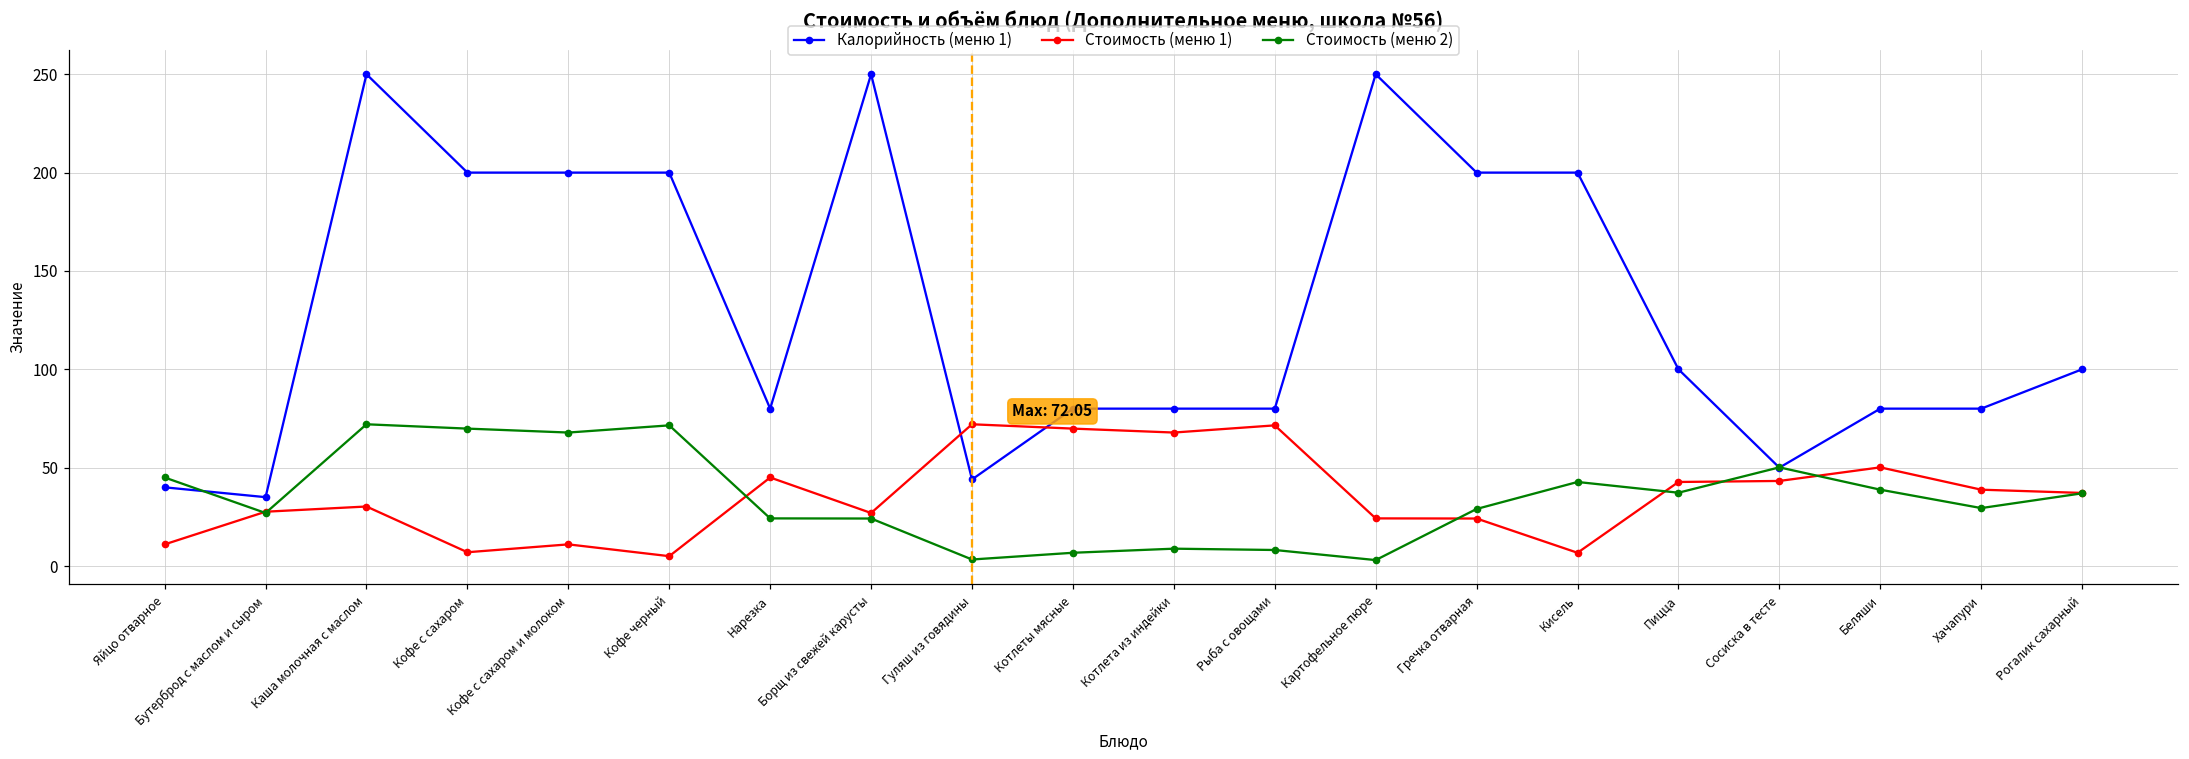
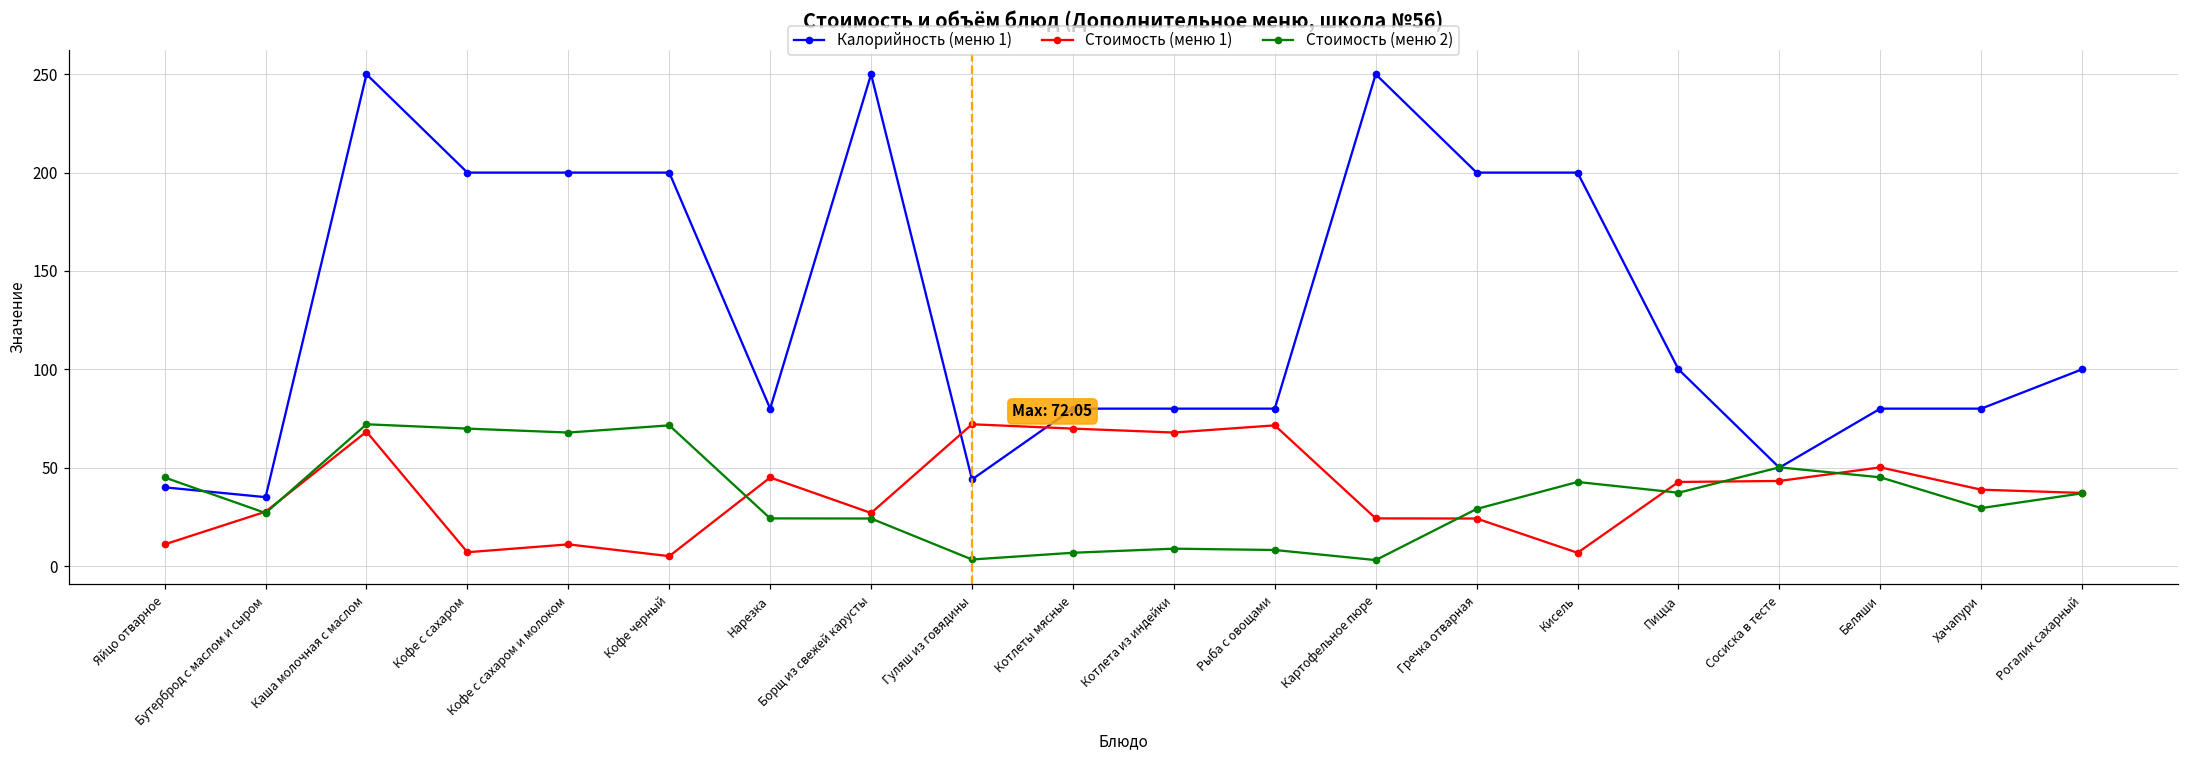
Стоимость (меню 1), Каша молочная с маслом: 30 -> 68
Стоимость (меню 2), Беляши: 39 -> 45
